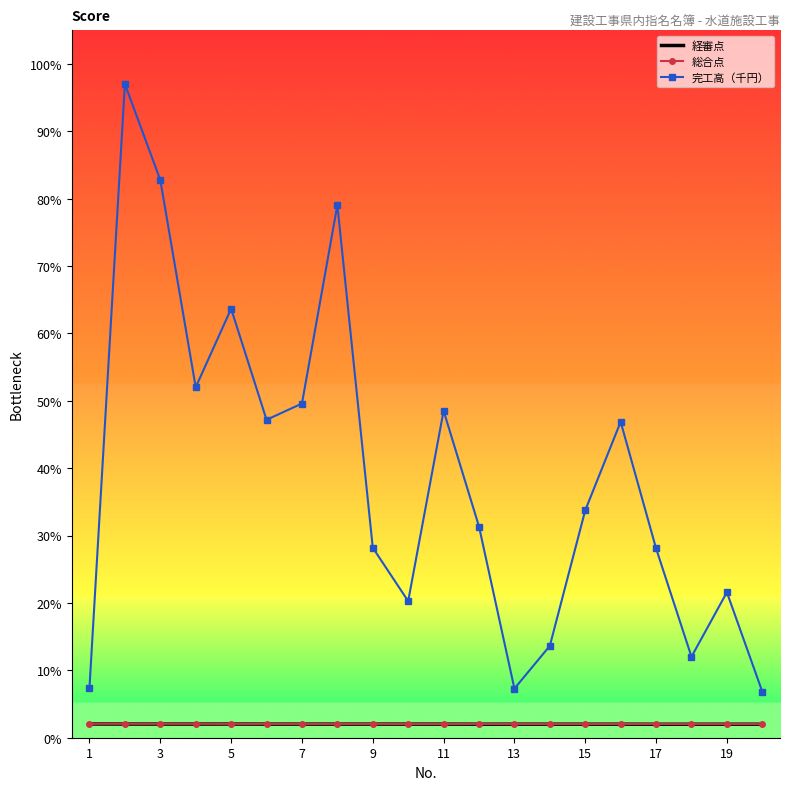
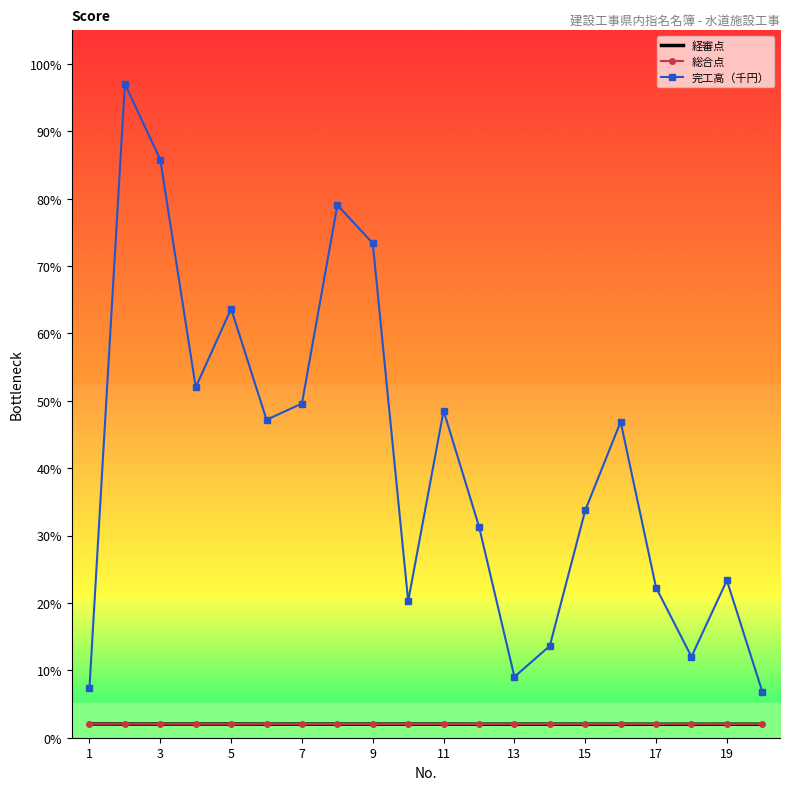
完工高（千円）, 3: 83% -> 86%
完工高（千円）, 9: 28% -> 73%
完工高（千円）, 13: 7% -> 9%
完工高（千円）, 17: 28% -> 22%
完工高（千円）, 19: 22% -> 23%
